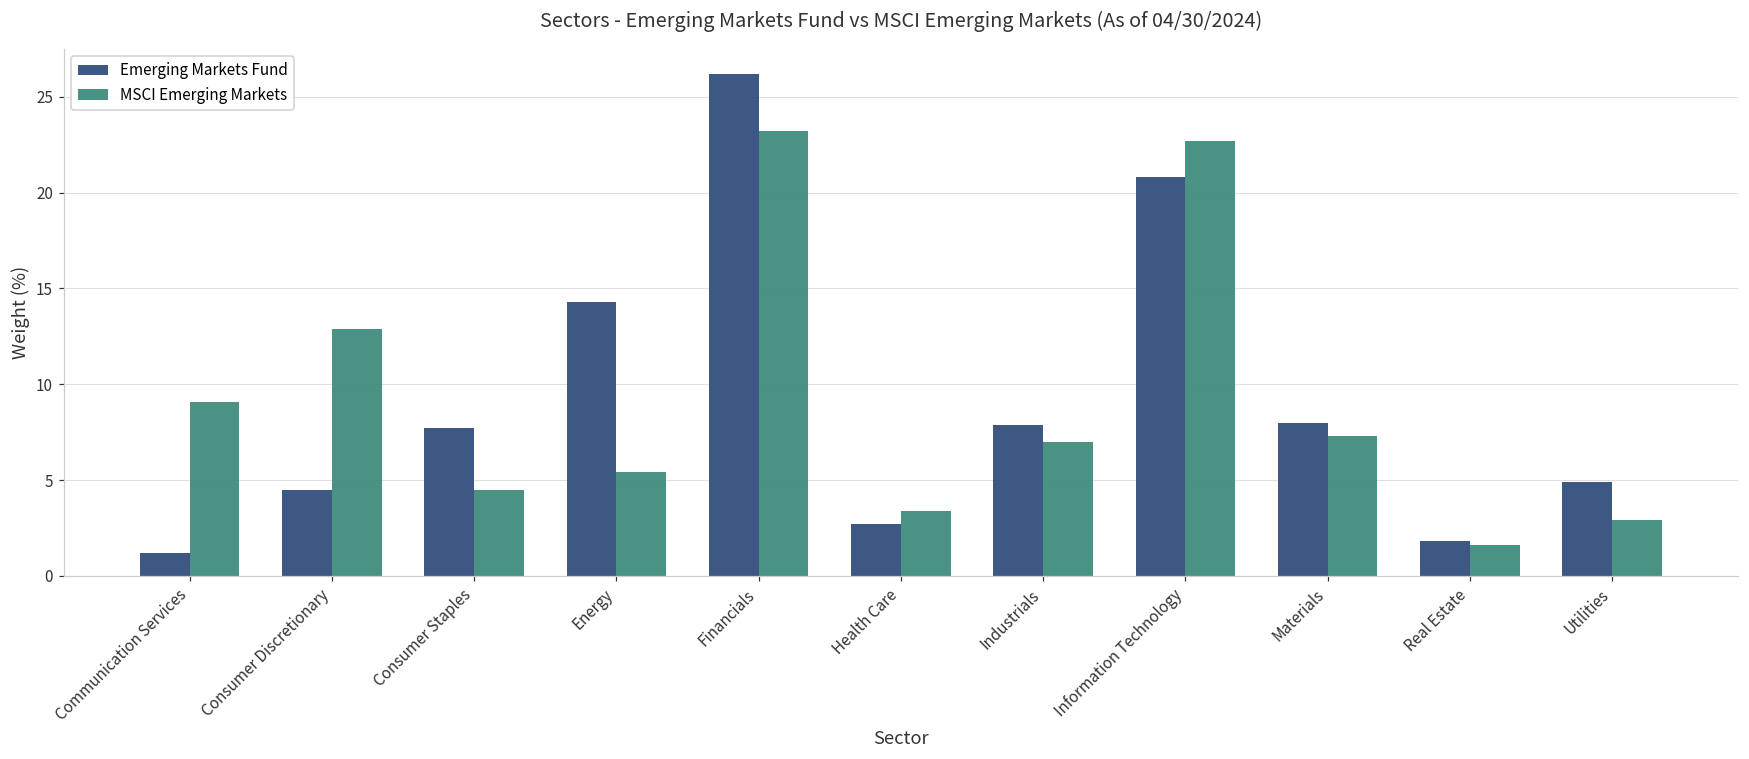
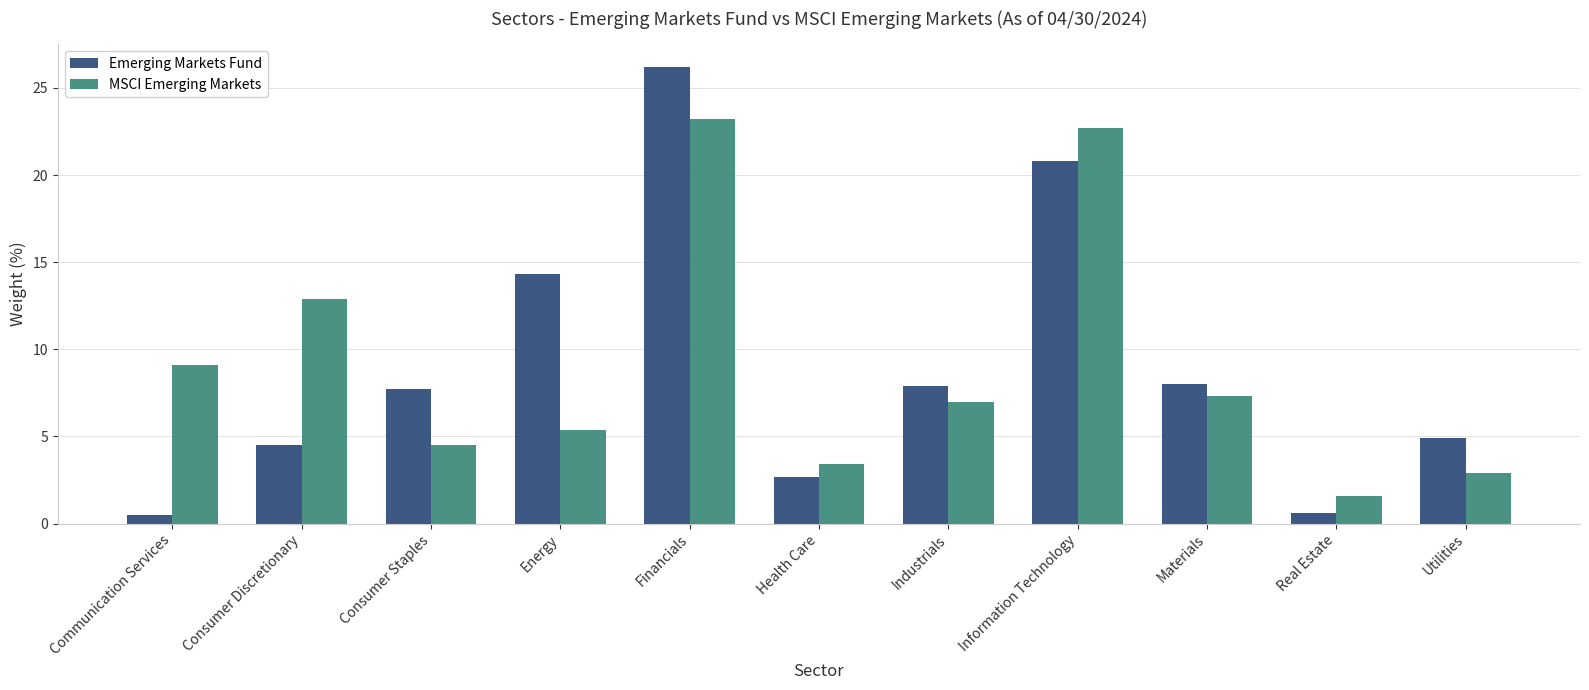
Emerging Markets Fund, Communication Services: 1.2 -> 0.5
Emerging Markets Fund, Real Estate: 1.8 -> 0.6
